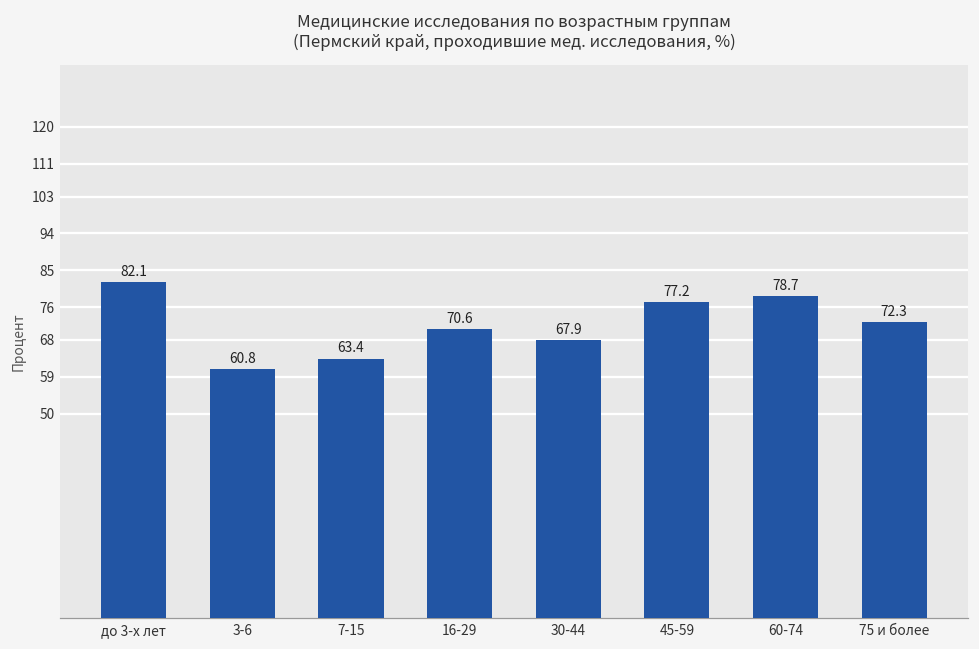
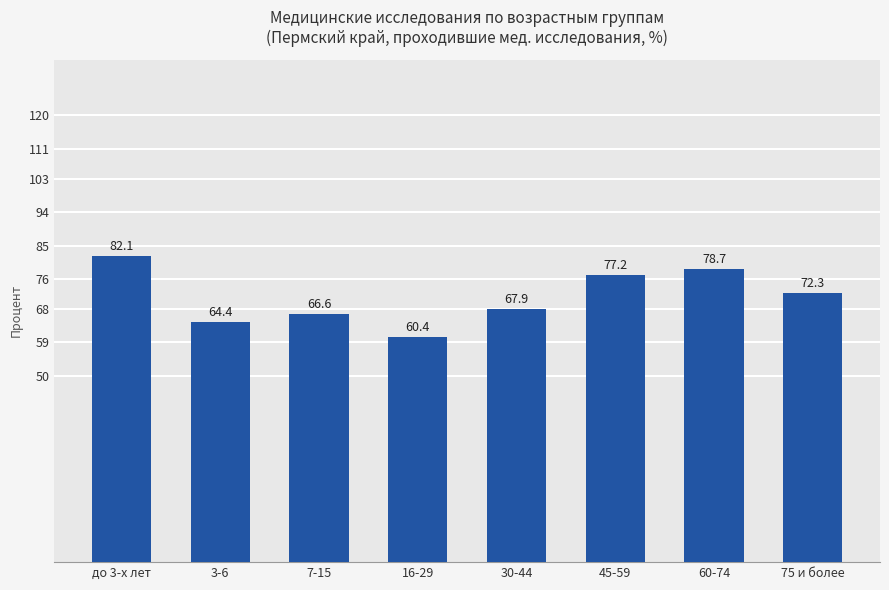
3-6: 60.8 -> 64.4
7-15: 63.4 -> 66.6
16-29: 70.6 -> 60.4
